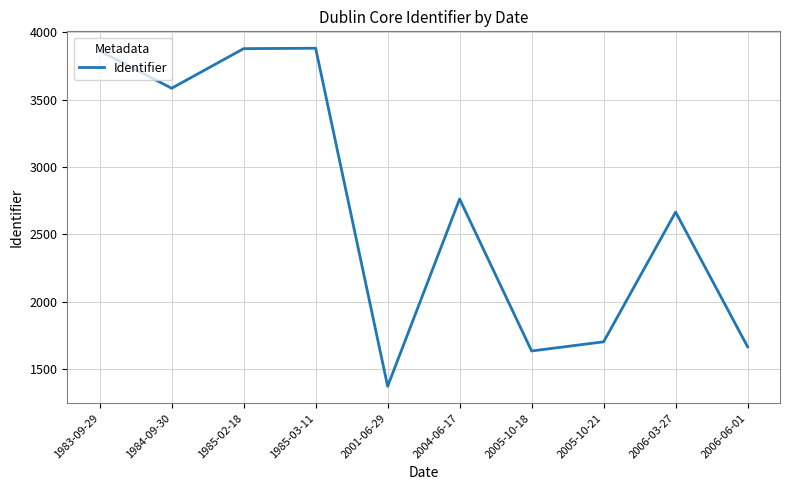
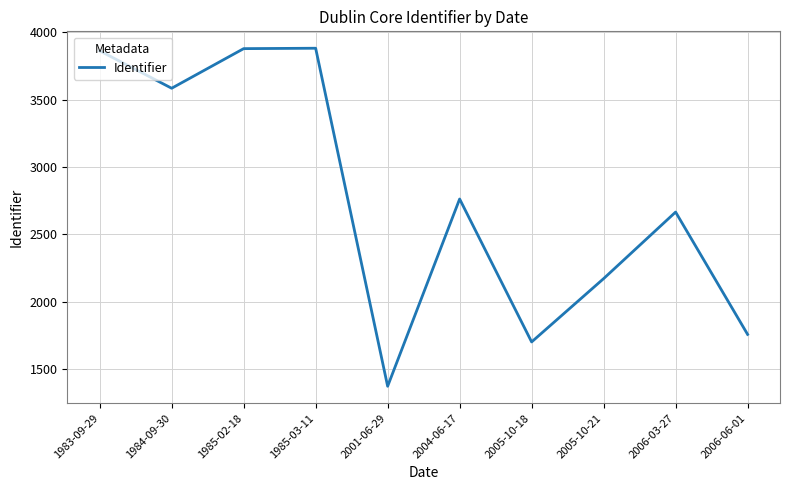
2005-10-18: 1640 -> 1700
2005-10-21: 1700 -> 2170
2006-06-01: 1670 -> 1760
